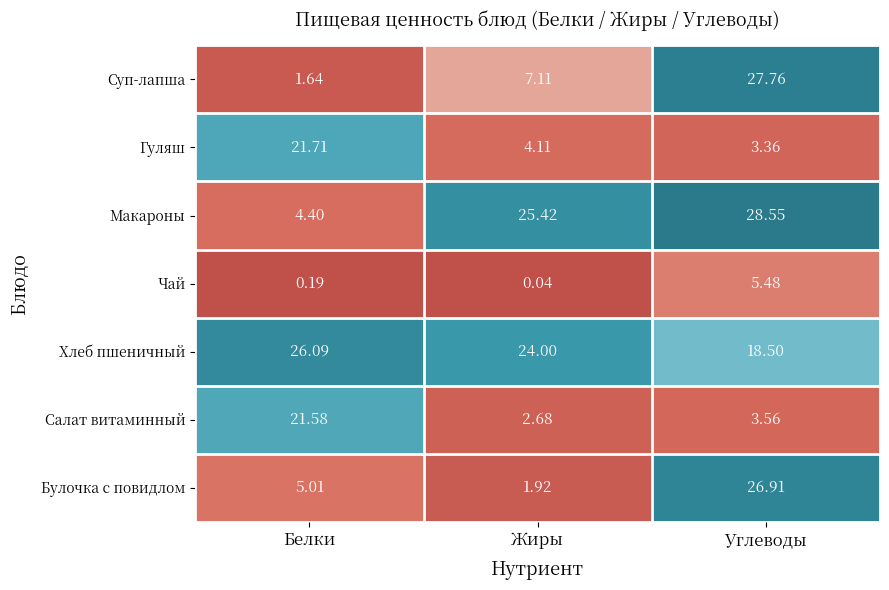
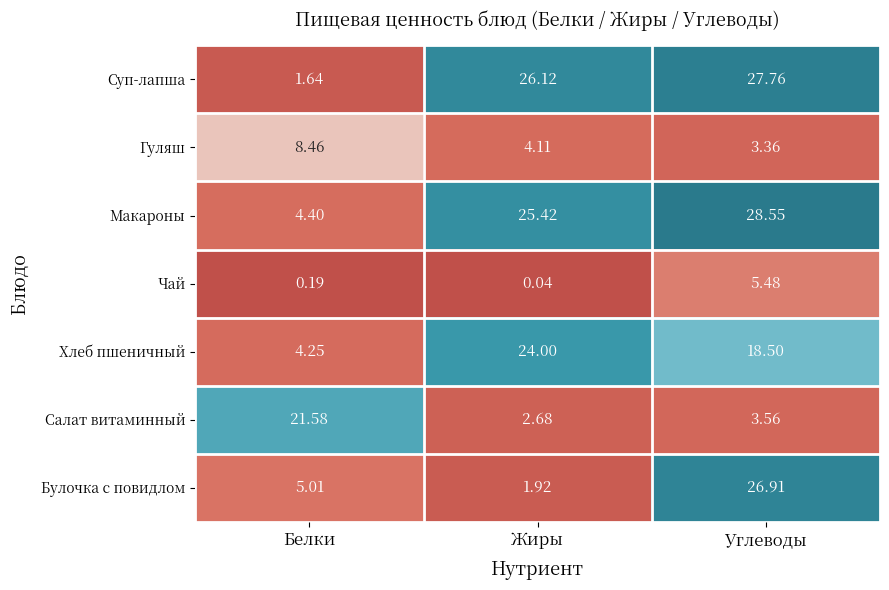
Суп-лапша, Жиры: 7.11 -> 26.12
Гуляш, Белки: 21.71 -> 8.46
Хлеб пшеничный, Белки: 26.09 -> 4.25
